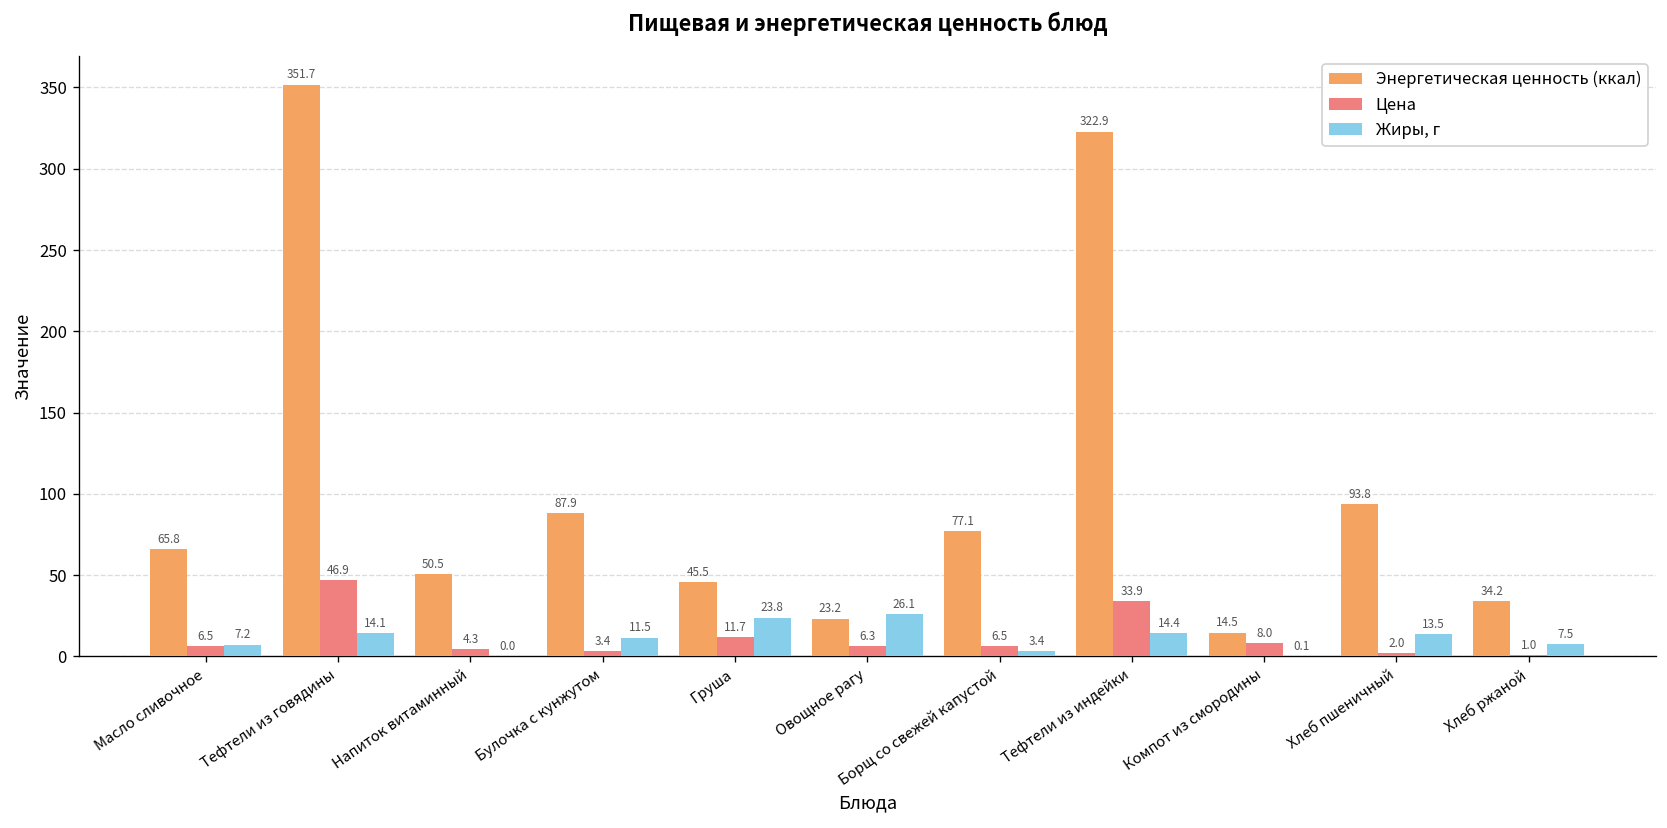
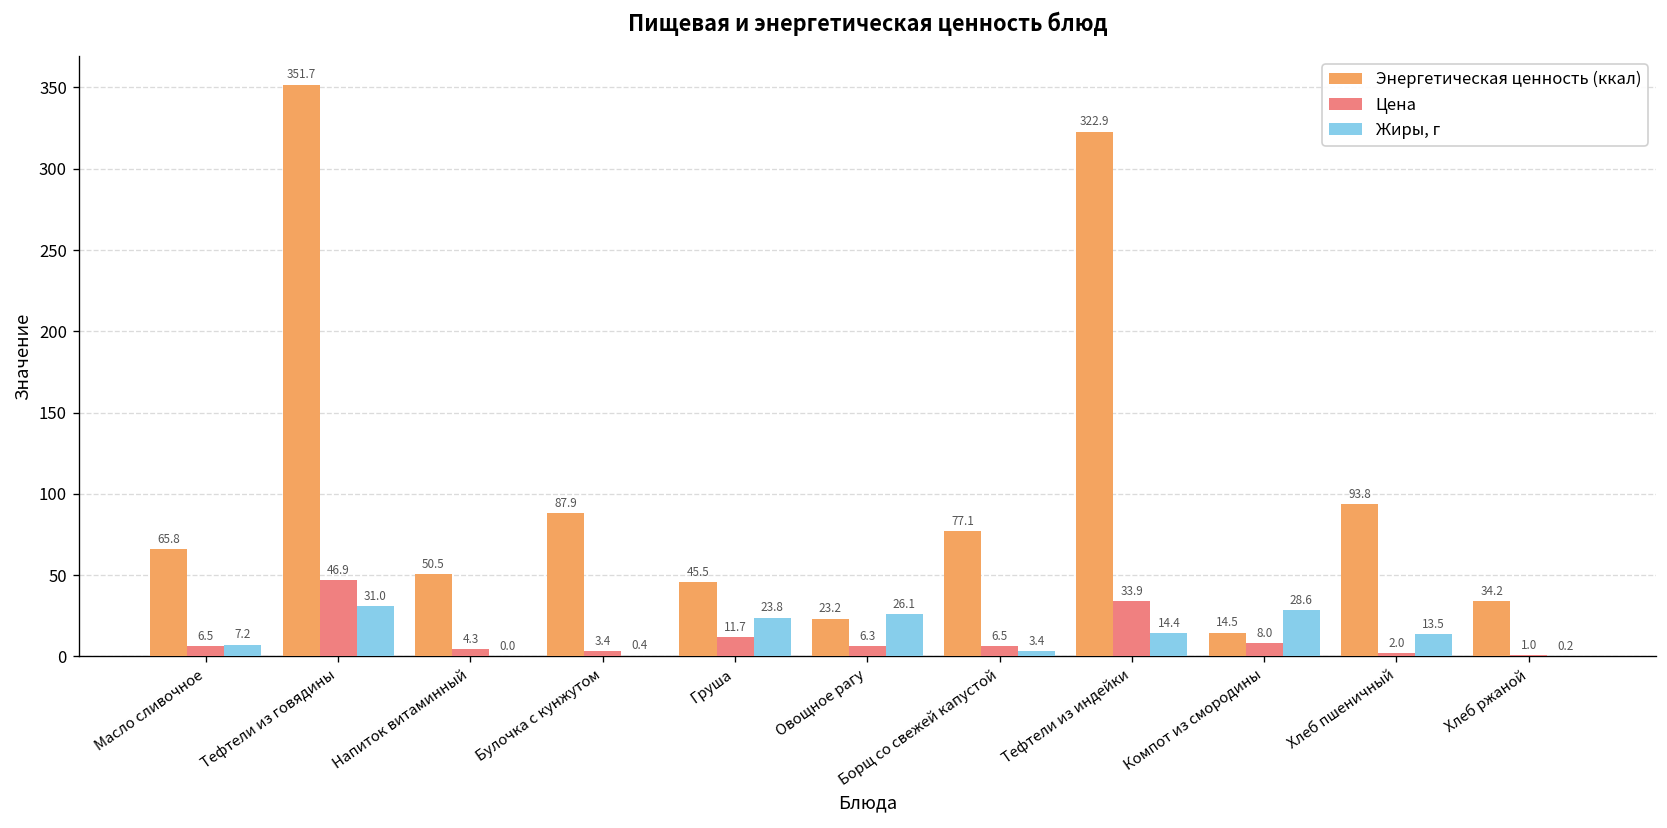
Жиры, г, Тефтели из говядины: 14.1 -> 31.0
Жиры, г, Булочка с кунжутом: 11.5 -> 0.4
Жиры, г, Компот из смородины: 0.1 -> 28.6
Жиры, г, Хлеб ржаной: 7.5 -> 0.2
